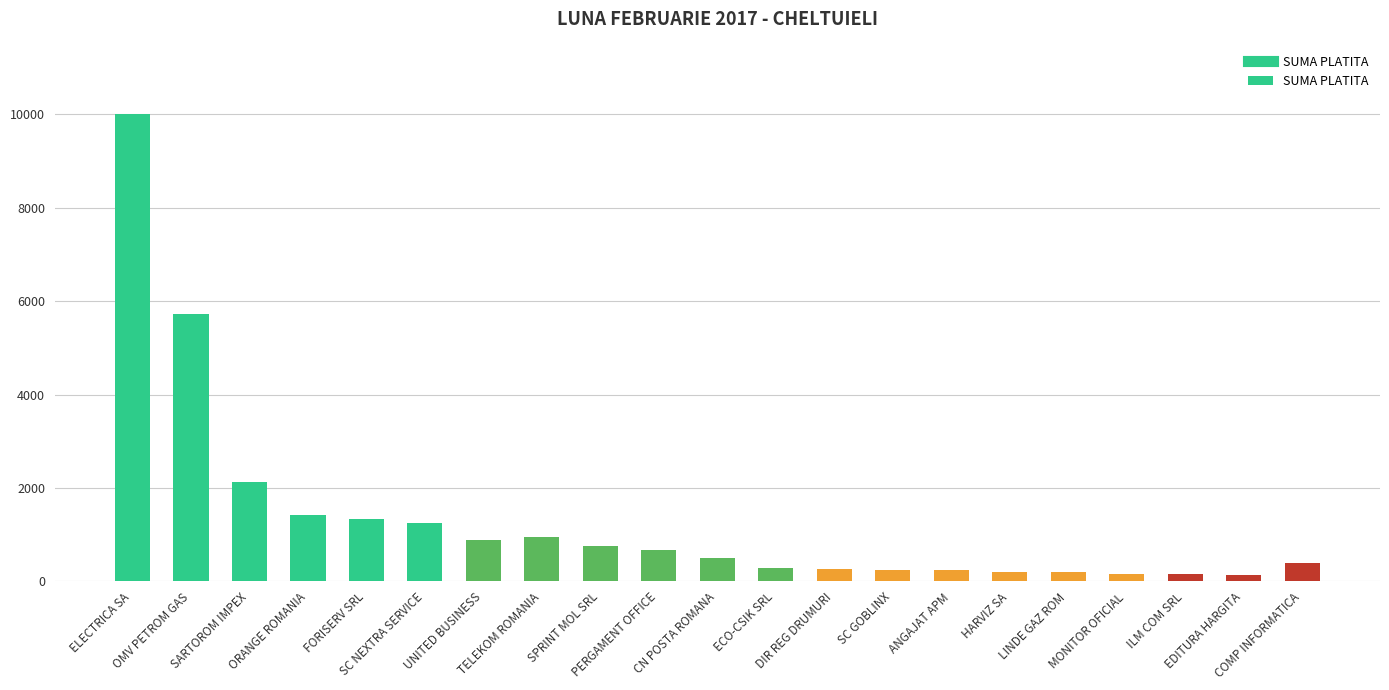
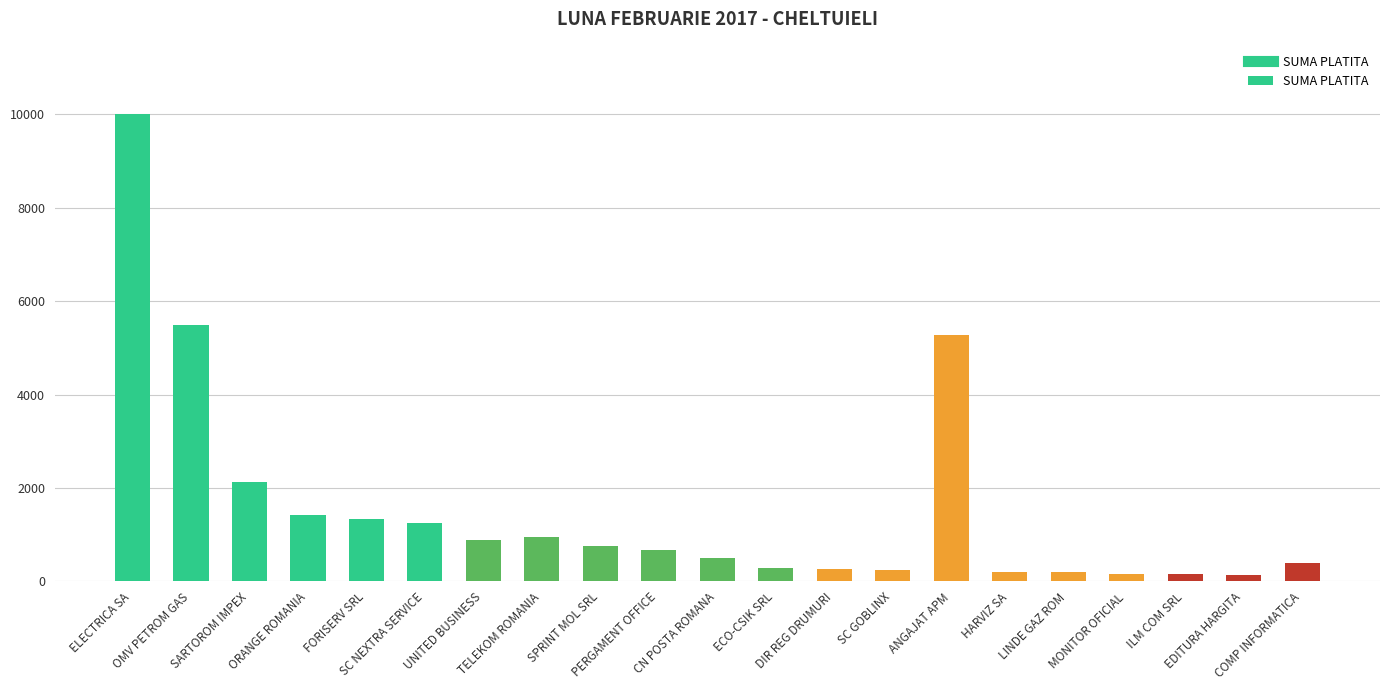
OMV PETROM GAS: 5700 -> 5500
ANGAJAT APM: 200 -> 5300
